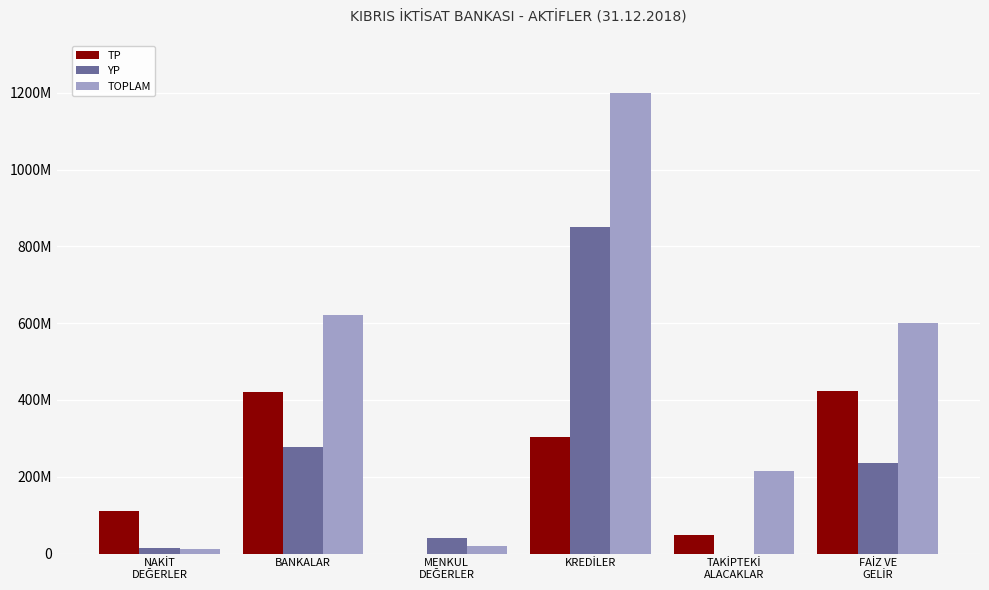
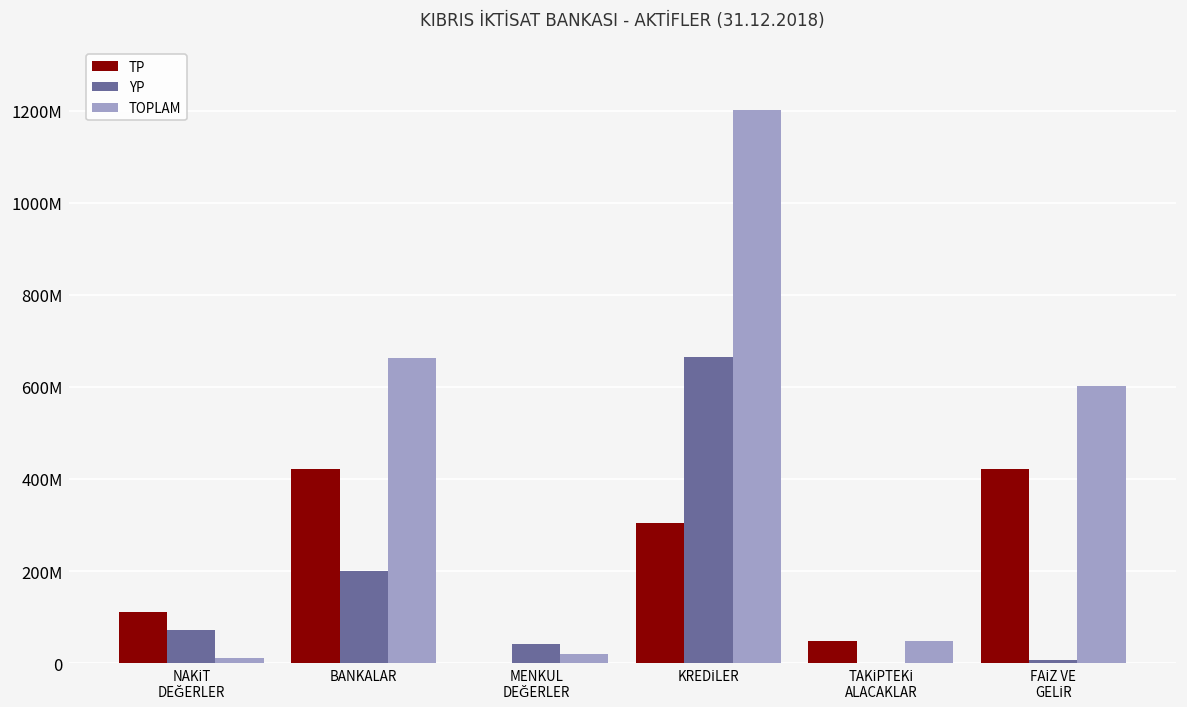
YP, NAKİT DEĞERLER: 10000000 -> 70000000
YP, BANKALAR: 280000000 -> 200000000
TOPLAM, BANKALAR: 620000000 -> 660000000
YP, KREDİLER: 850000000 -> 670000000
TOPLAM, TAKİPTEKİ ALACAKLAR: 220000000 -> 50000000
YP, FAİZ VE GELİR: 230000000 -> 10000000
